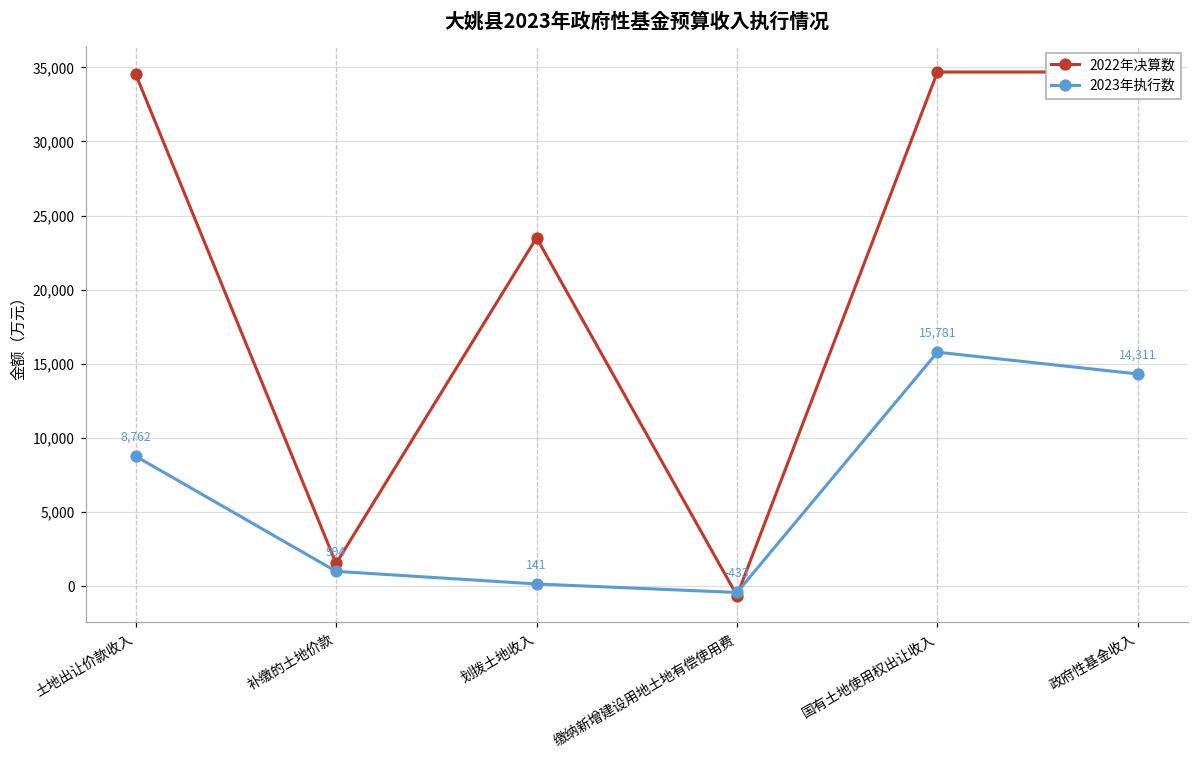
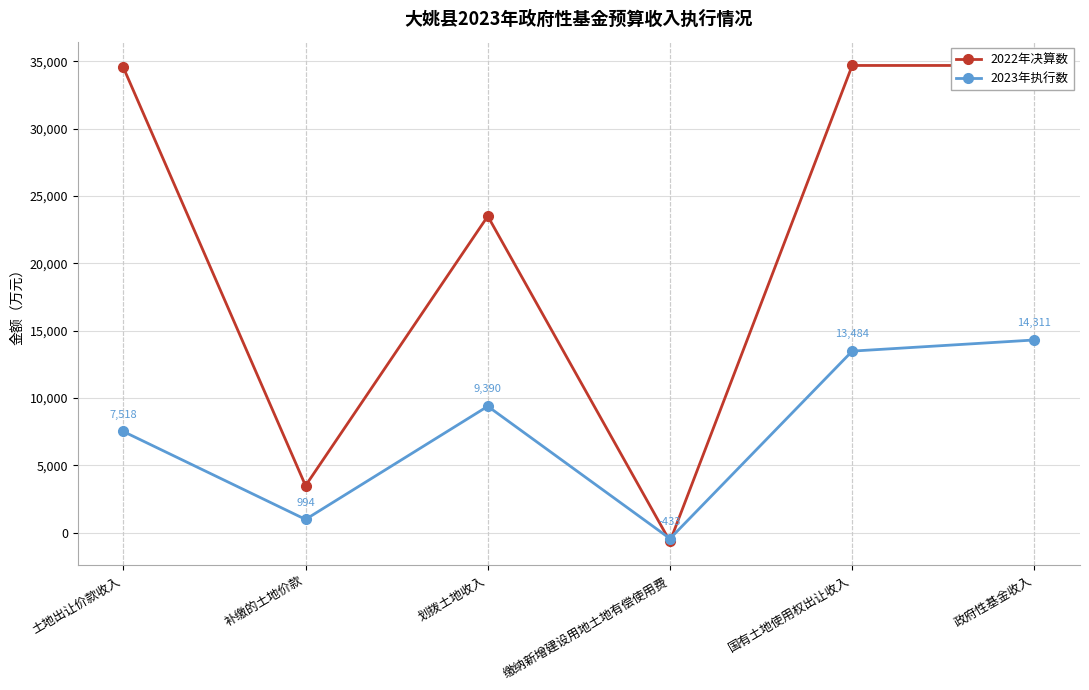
2023年执行数, 土地出让价款收入: 8,762 -> 7,518
2022年决算数, 补缴的土地价款: 1,500 -> 3,500
2023年执行数, 划拨土地收入: 141 -> 9,390
2023年执行数, 国有土地使用权出让收入: 15,781 -> 13,484
